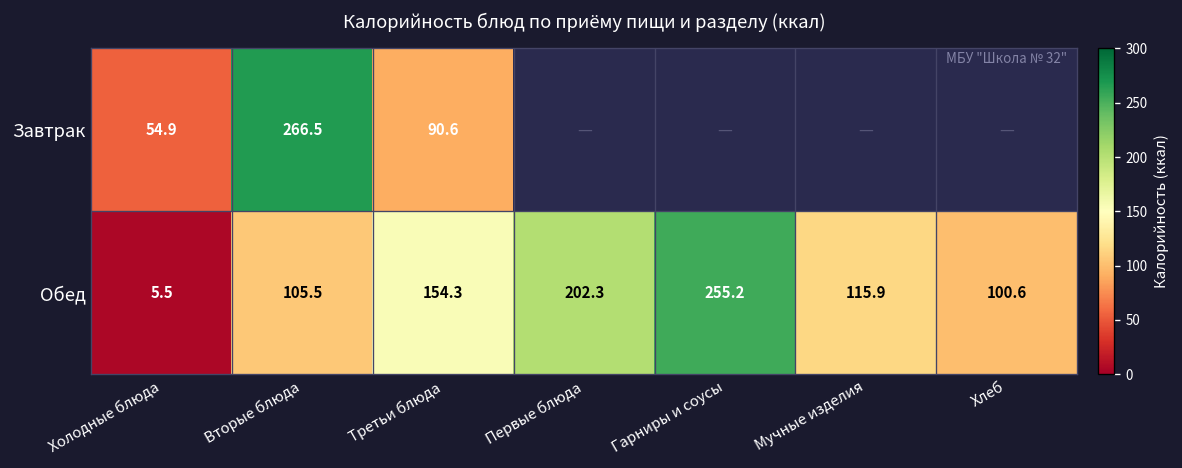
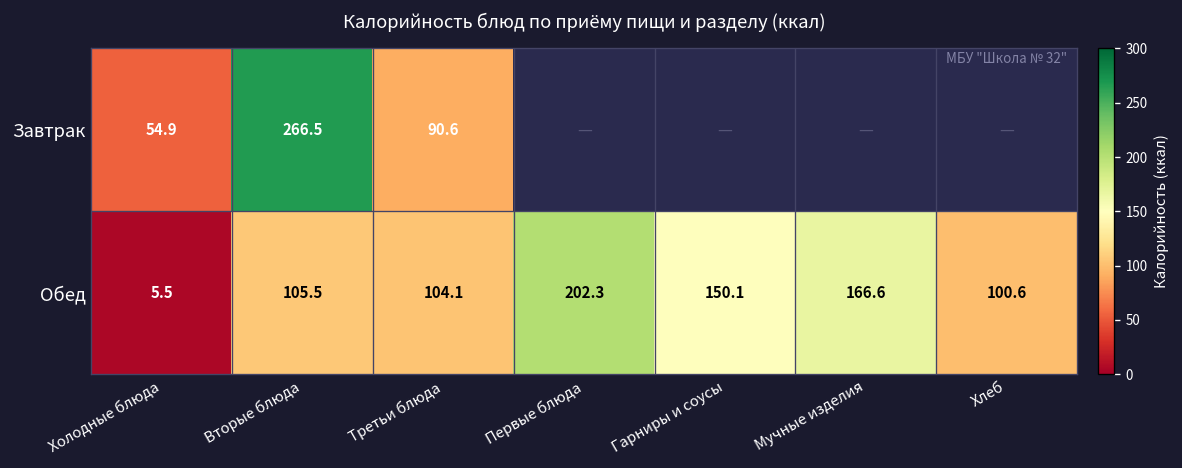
Обед, Третьи блюда: 154.3 -> 104.1
Обед, Гарниры и соусы: 255.2 -> 150.1
Обед, Мучные изделия: 115.9 -> 166.6
